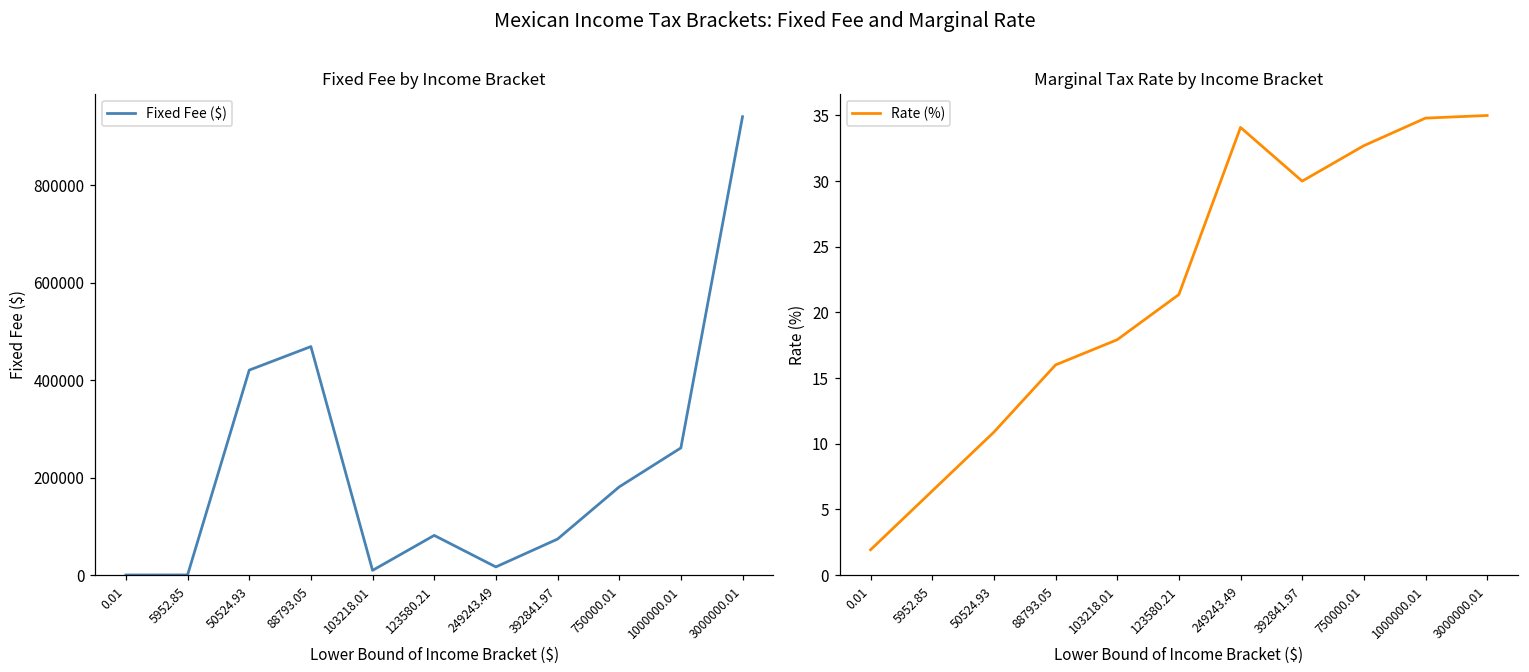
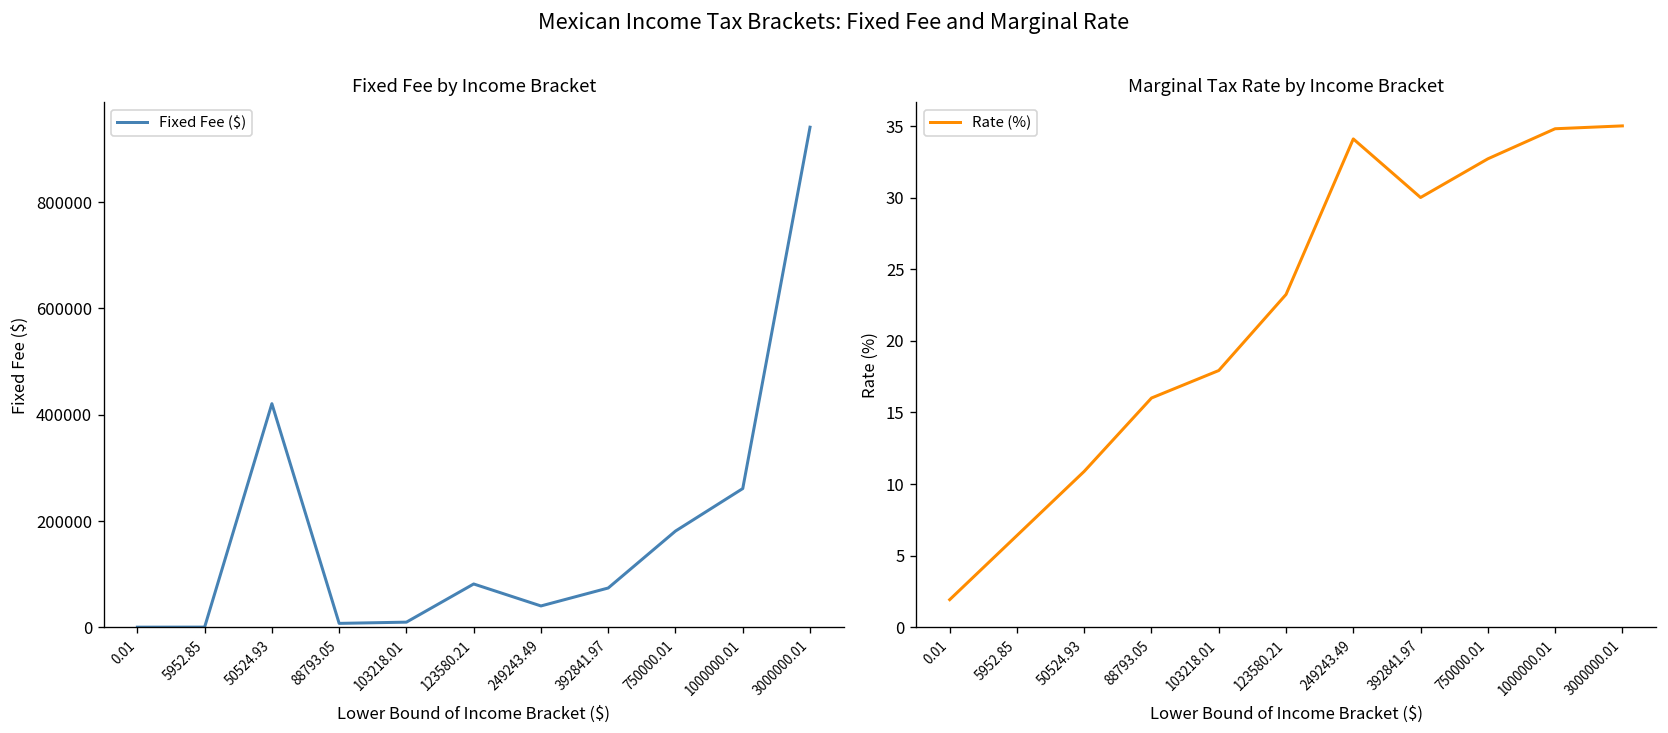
Fixed Fee by Income Bracket, 88793.05: 470000 -> 10000
Fixed Fee by Income Bracket, 249243.49: 20000 -> 40000
Marginal Tax Rate by Income Bracket, 123580.21: 21.4 -> 23.2
